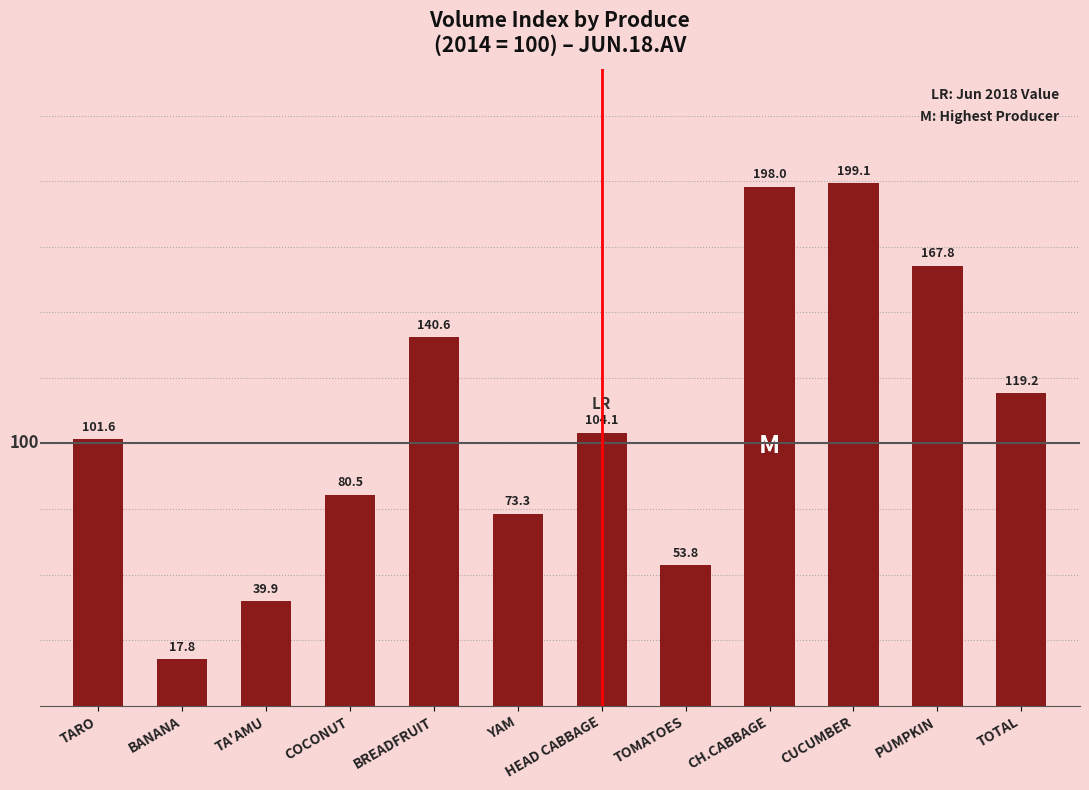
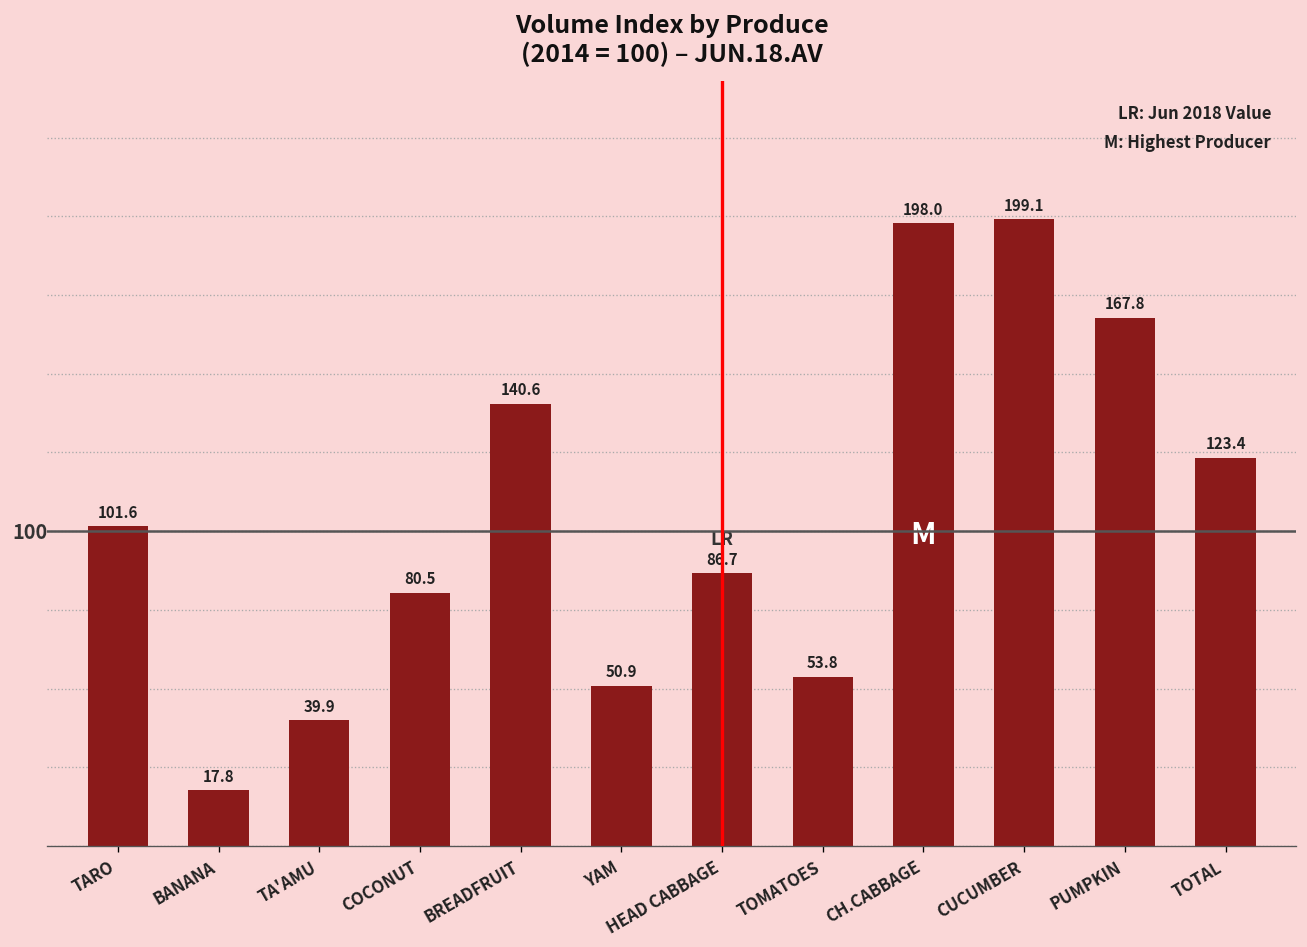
YAM: 73.3 -> 50.9
HEAD CABBAGE: 104.1 -> 86.7
TOTAL: 119.2 -> 123.4
